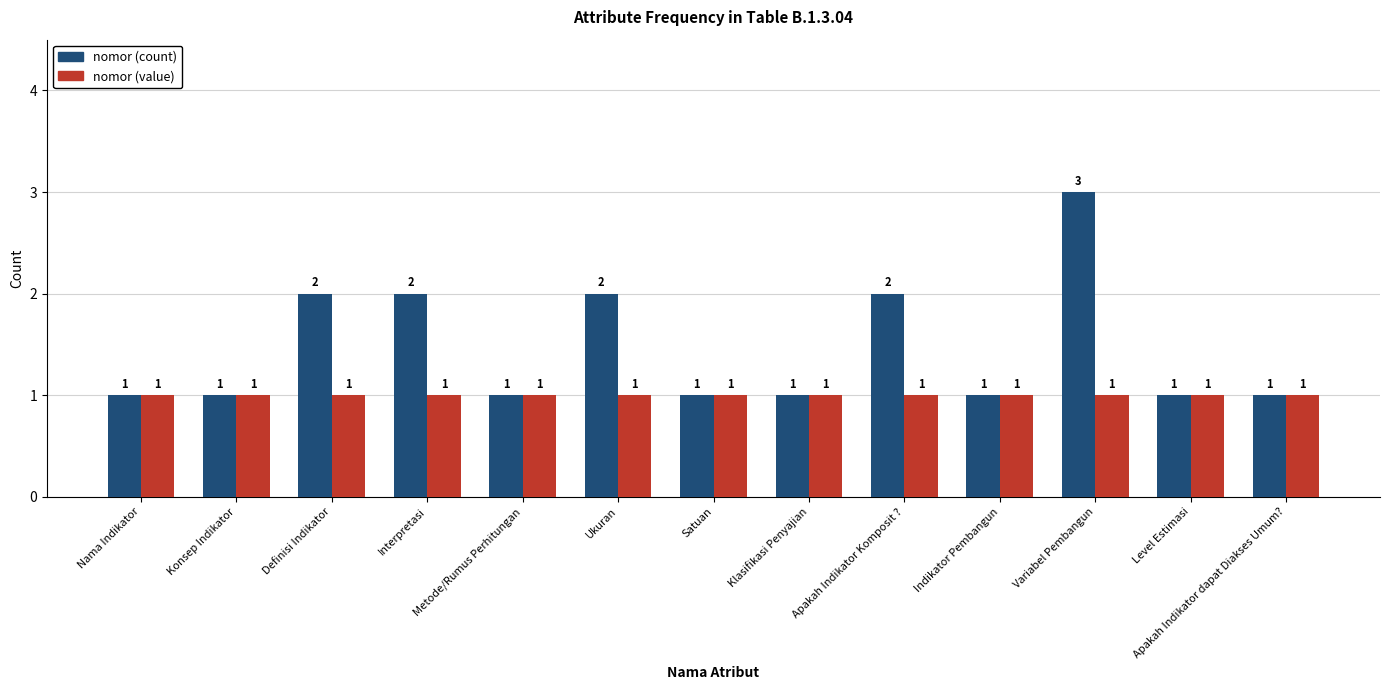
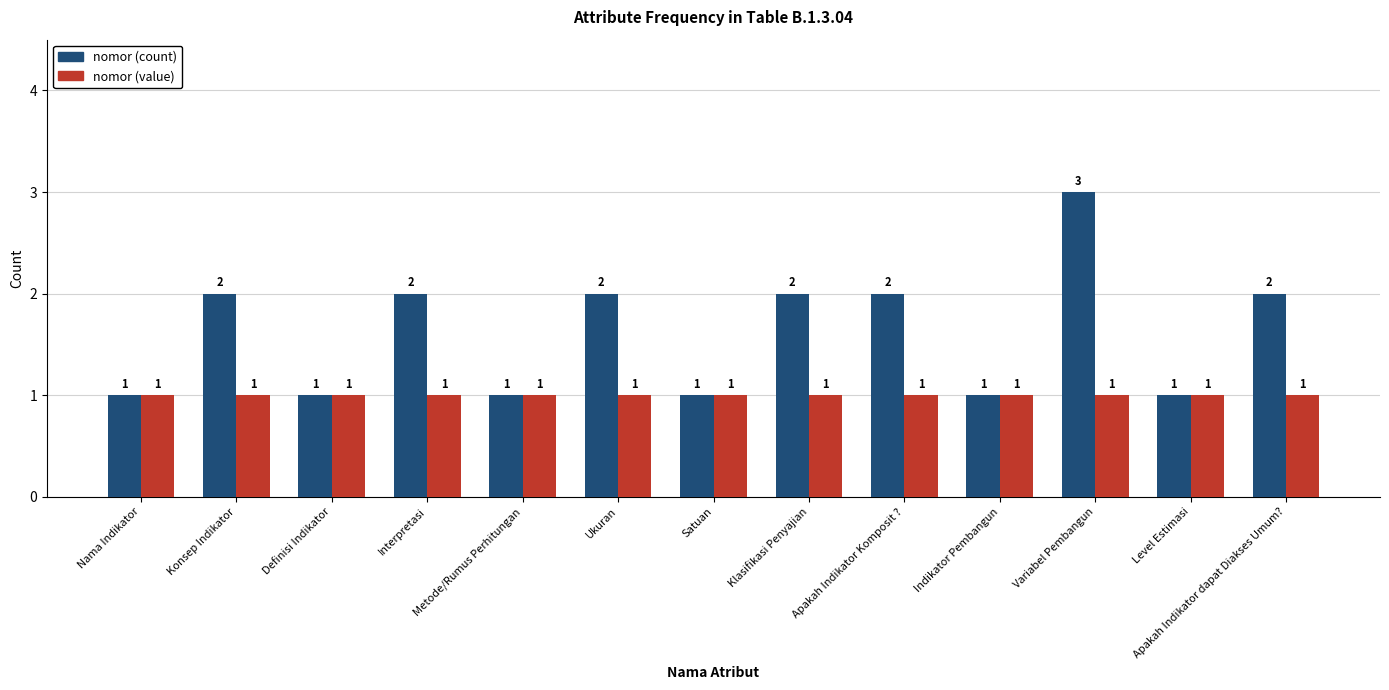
nomor (count), Konsep Indikator: 1 -> 2
nomor (count), Definisi Indikator: 2 -> 1
nomor (count), Klasifikasi Penyajian: 1 -> 2
nomor (count), Apakah Indikator dapat Diakses Umum?: 1 -> 2
